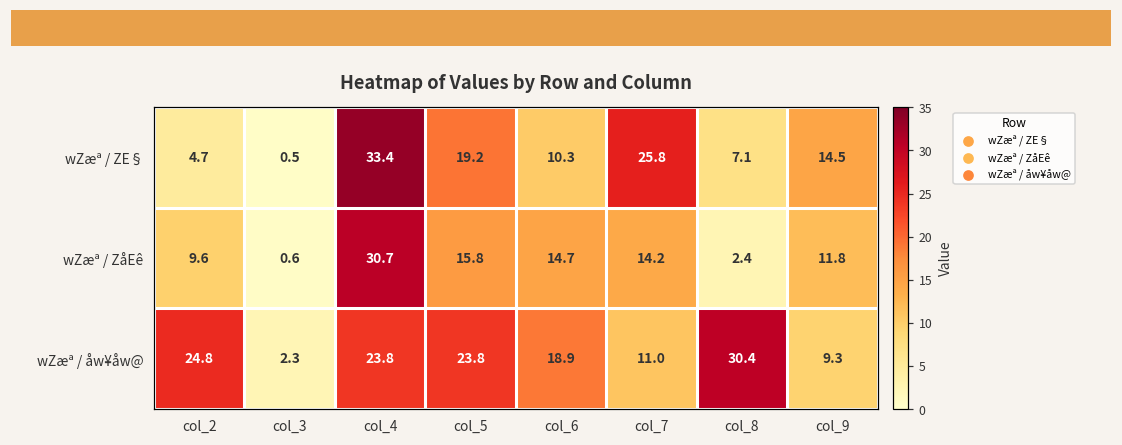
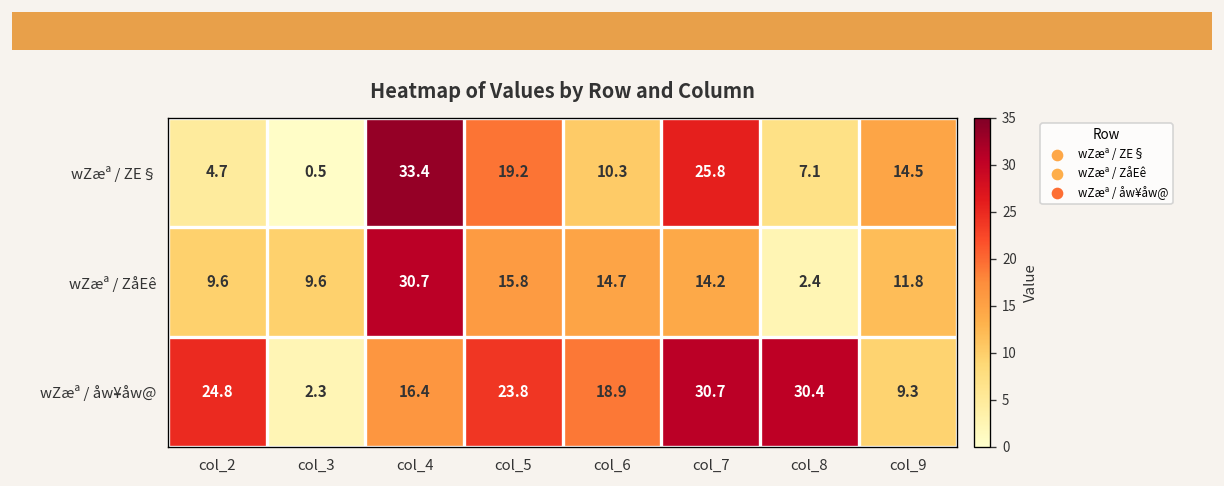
wZæª / ZåEê, col_3: 0.6 -> 9.6
wZæª / åw¥åw@, col_4: 23.8 -> 16.4
wZæª / åw¥åw@, col_7: 11.0 -> 30.7
